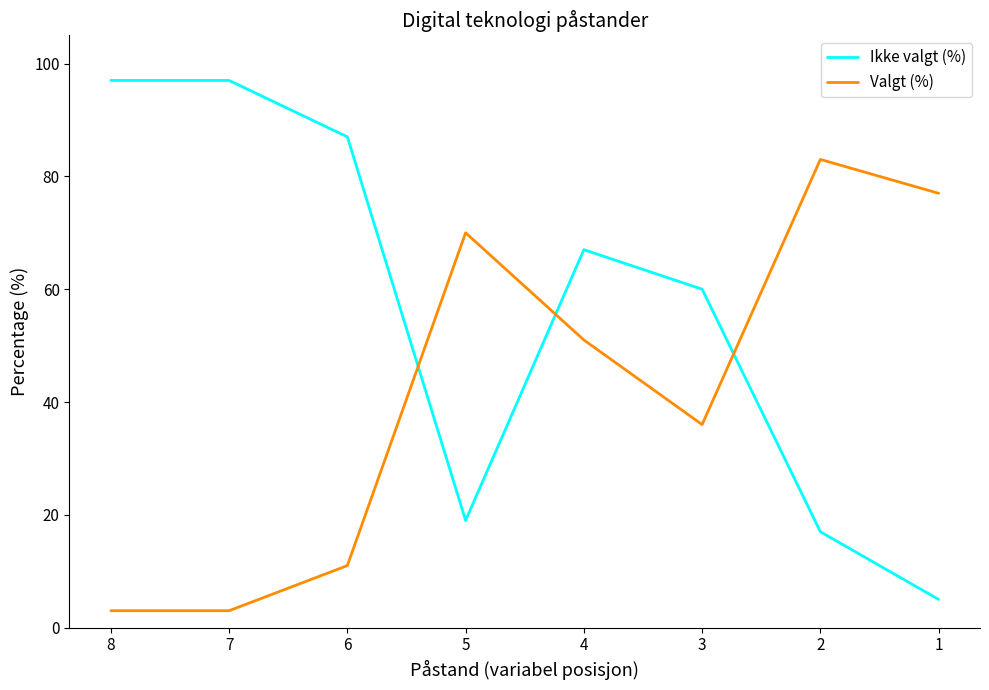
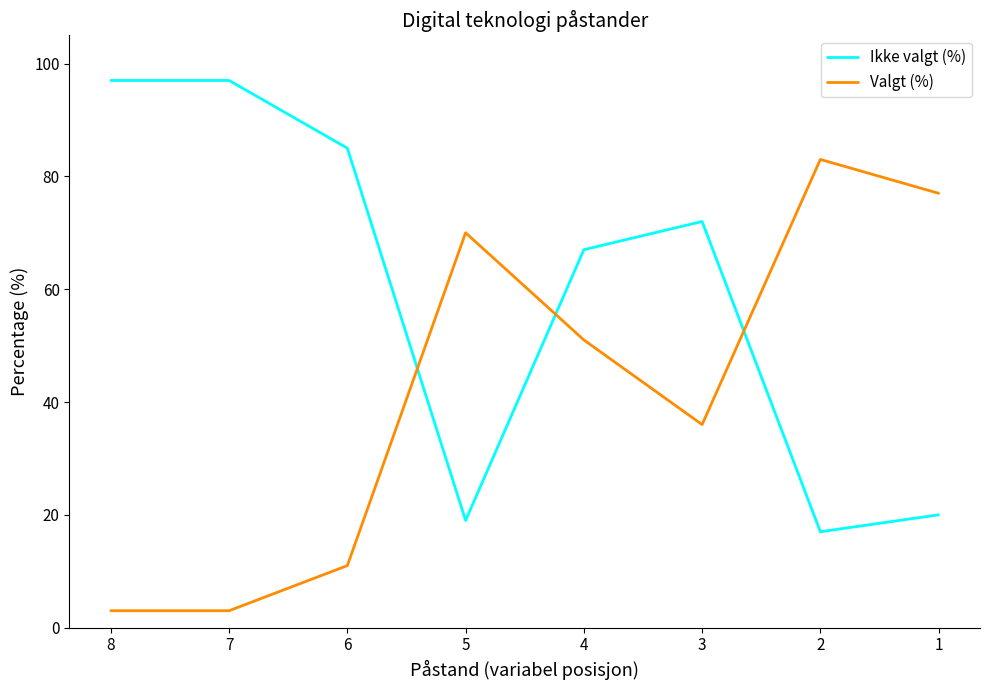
Ikke valgt (%), 6: 87 -> 85
Ikke valgt (%), 3: 60 -> 72
Ikke valgt (%), 1: 5 -> 20
